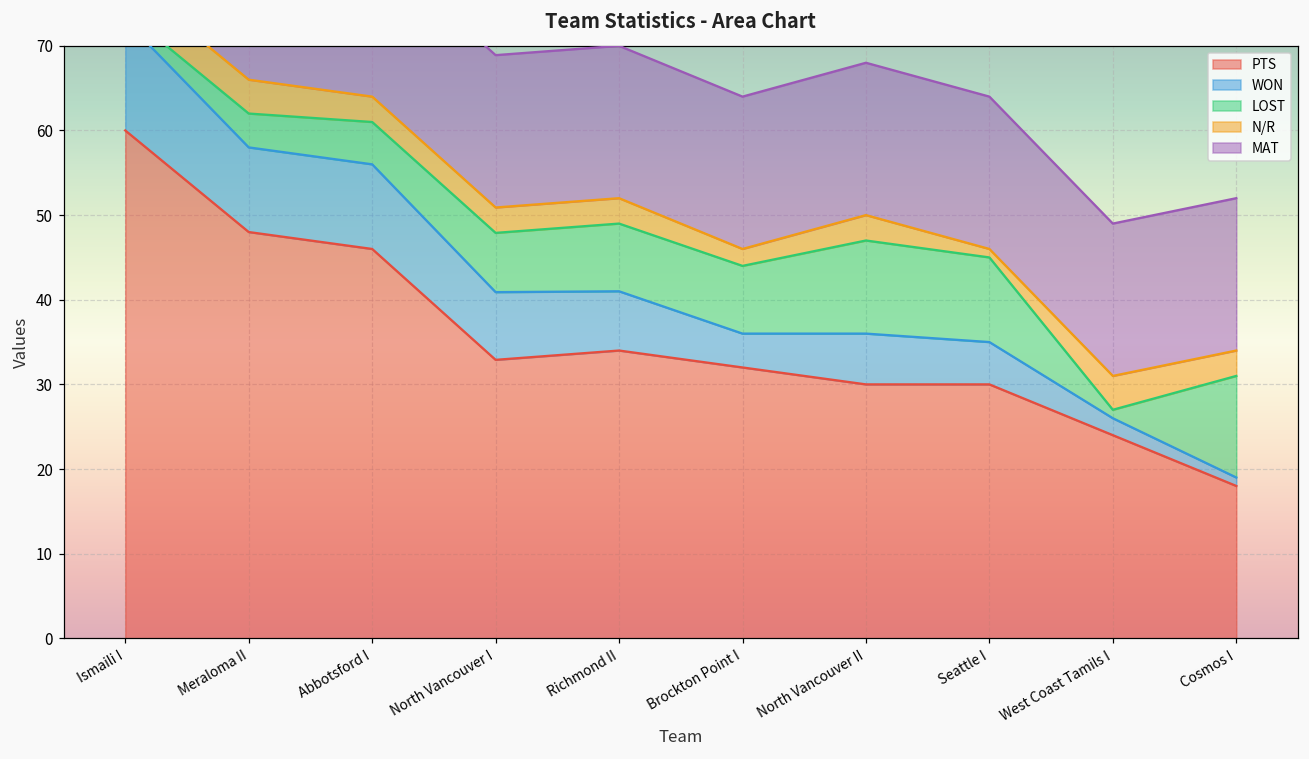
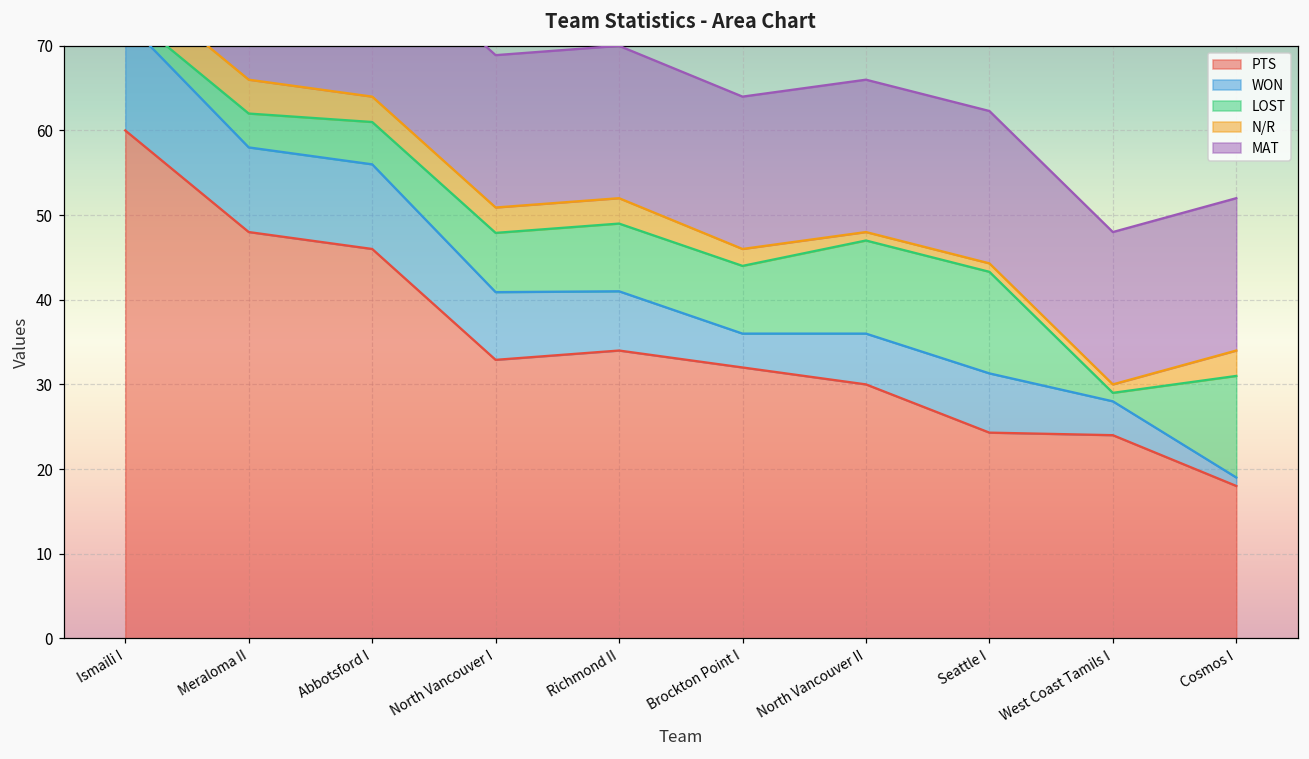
N/R, North Vancouver II: 3 -> 1
PTS, Seattle I: 30 -> 24
WON, Seattle I: 5 -> 7
LOST, Seattle I: 10 -> 12
WON, West Coast Tamils I: 2 -> 4
N/R, West Coast Tamils I: 4 -> 1
